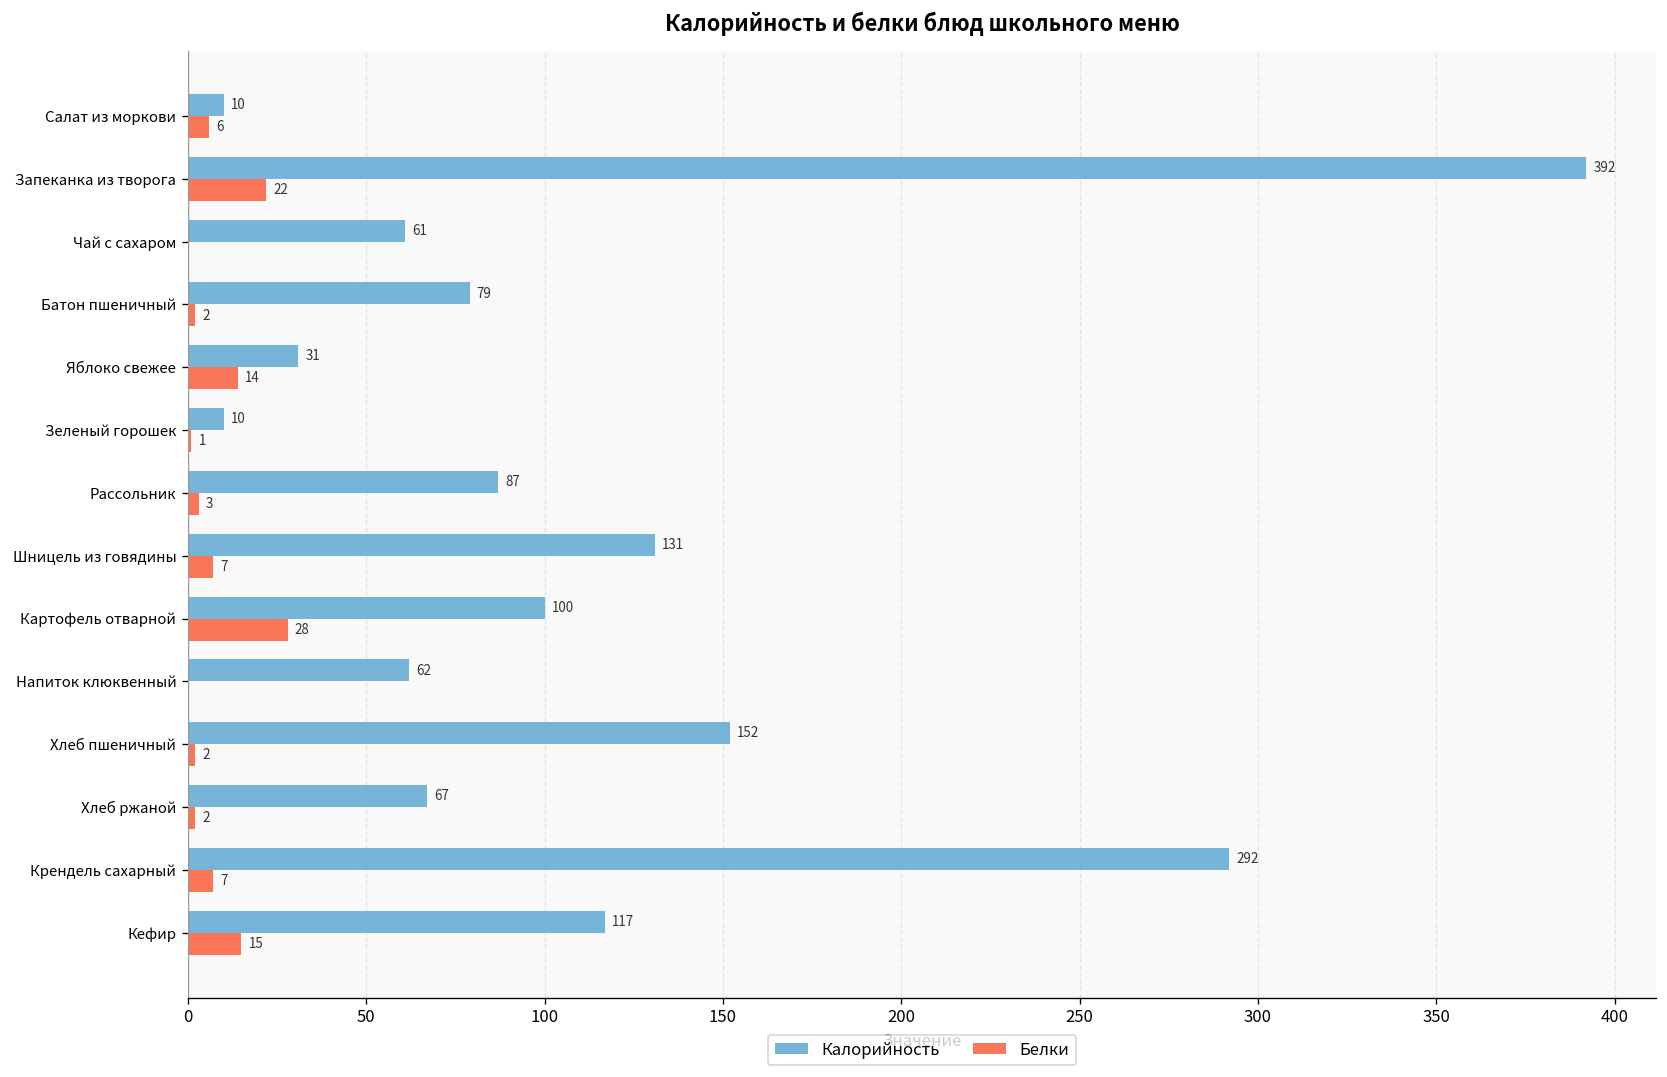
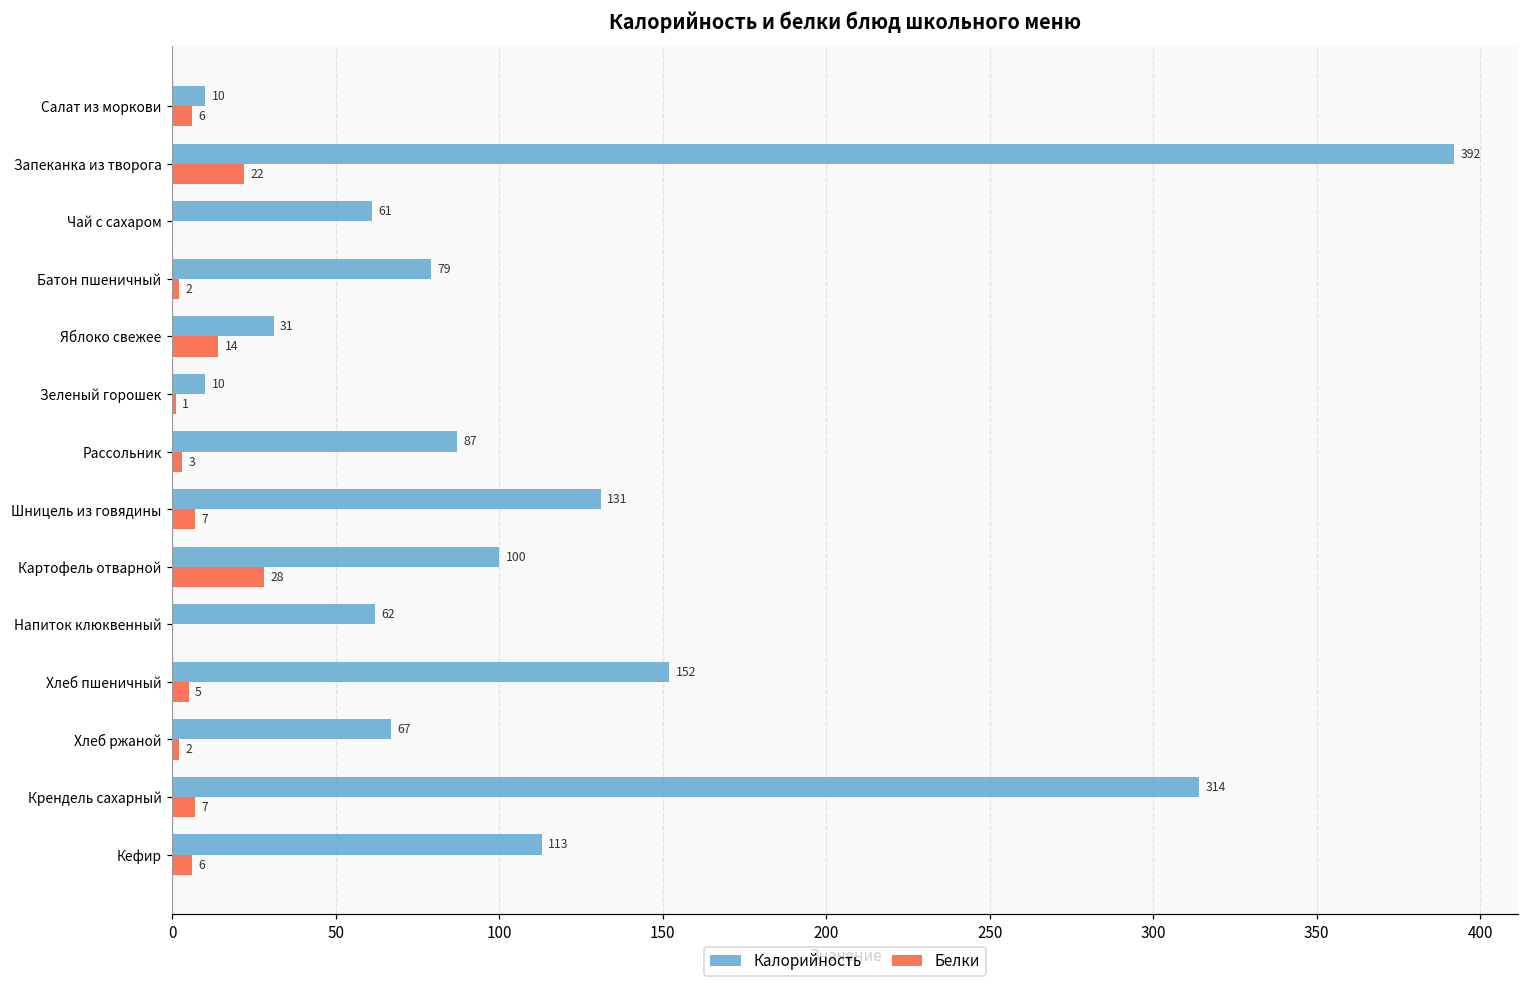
Белки, Хлеб пшеничный: 2 -> 5
Калорийность, Крендель сахарный: 292 -> 314
Калорийность, Кефир: 117 -> 113
Белки, Кефир: 15 -> 6
